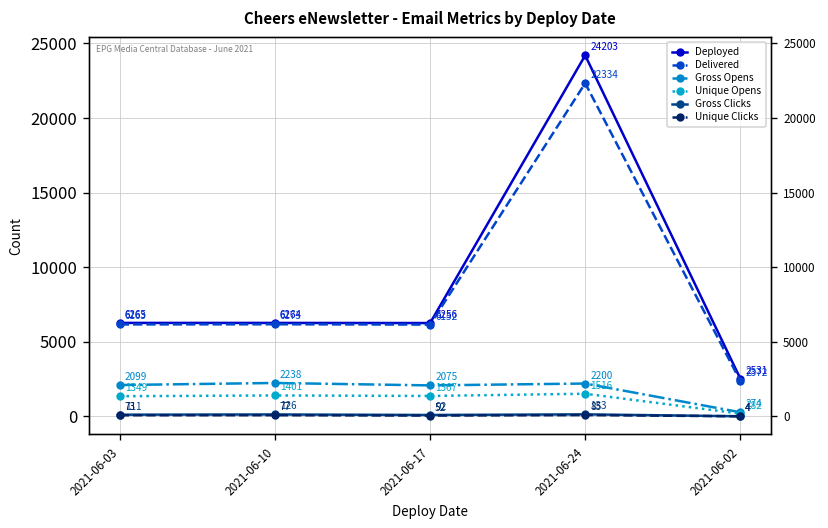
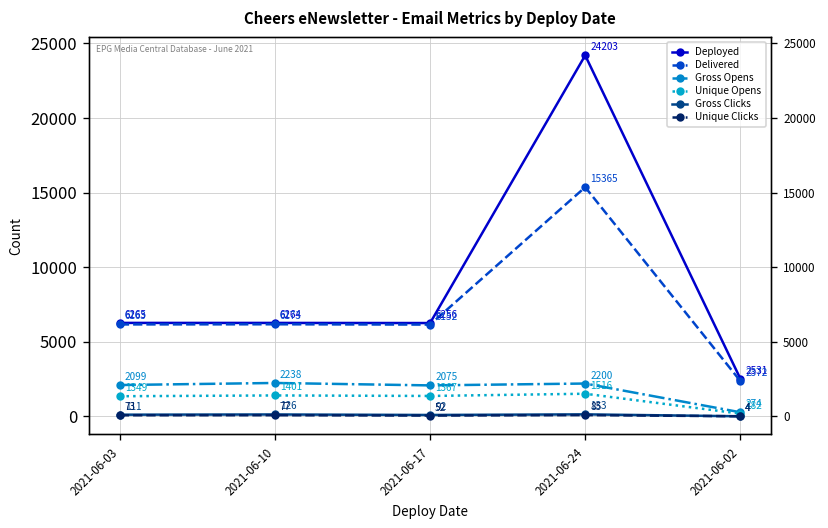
Delivered, 2021-06-24: 22334 -> 15365
